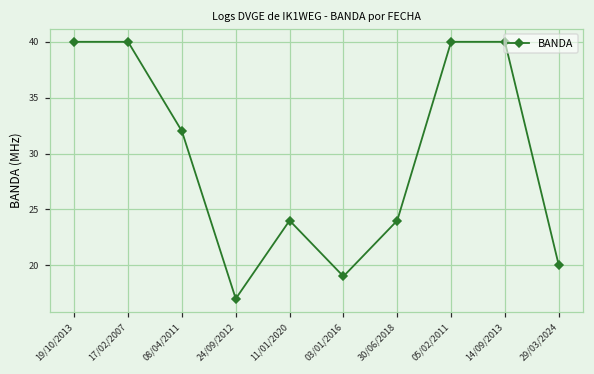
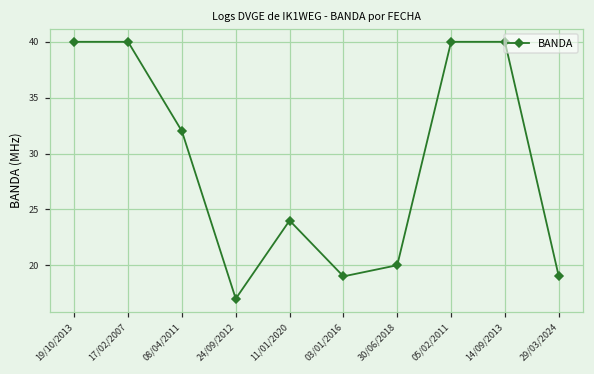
30/06/2018: 24 -> 20
29/03/2024: 20 -> 19
